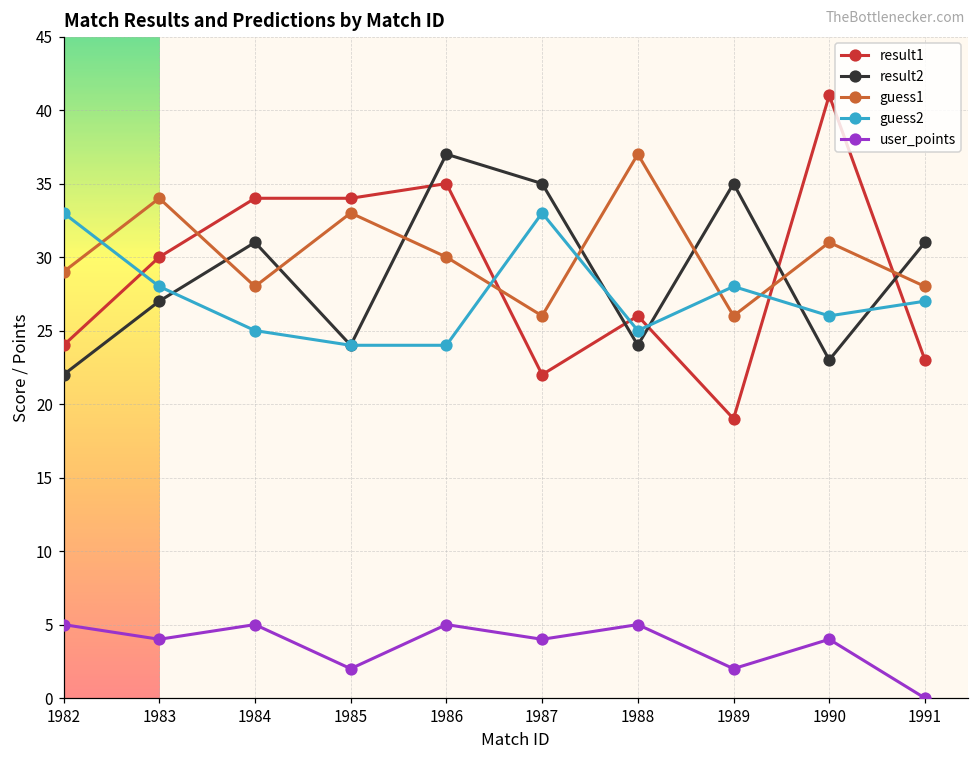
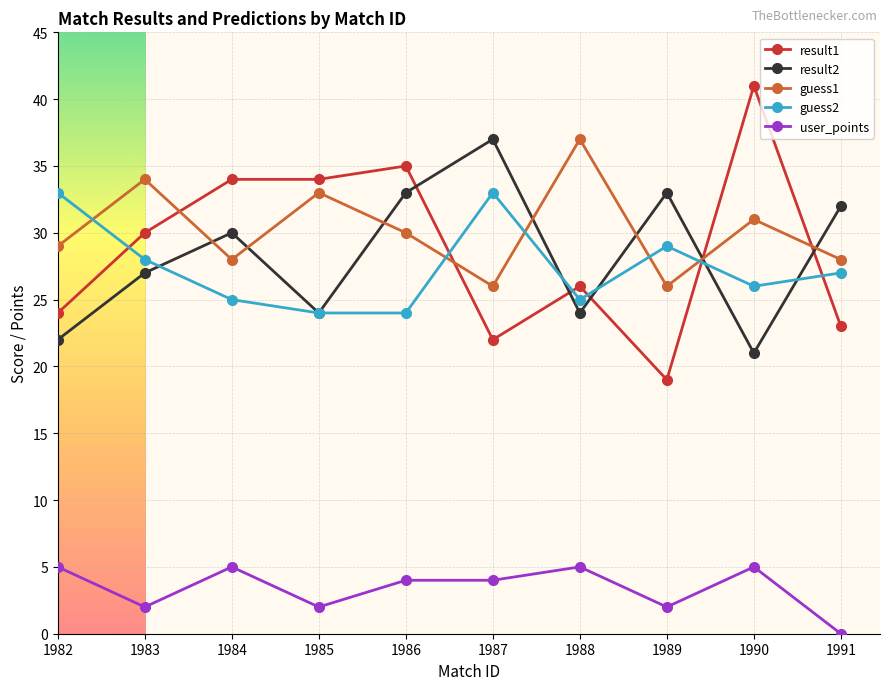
user_points, 1983: 4 -> 2
result2, 1984: 31 -> 30
result2, 1986: 37 -> 33
user_points, 1986: 5 -> 4
result2, 1987: 35 -> 37
result2, 1989: 35 -> 33
guess2, 1989: 28 -> 29
result2, 1990: 23 -> 21
user_points, 1990: 4 -> 5
result2, 1991: 31 -> 32
